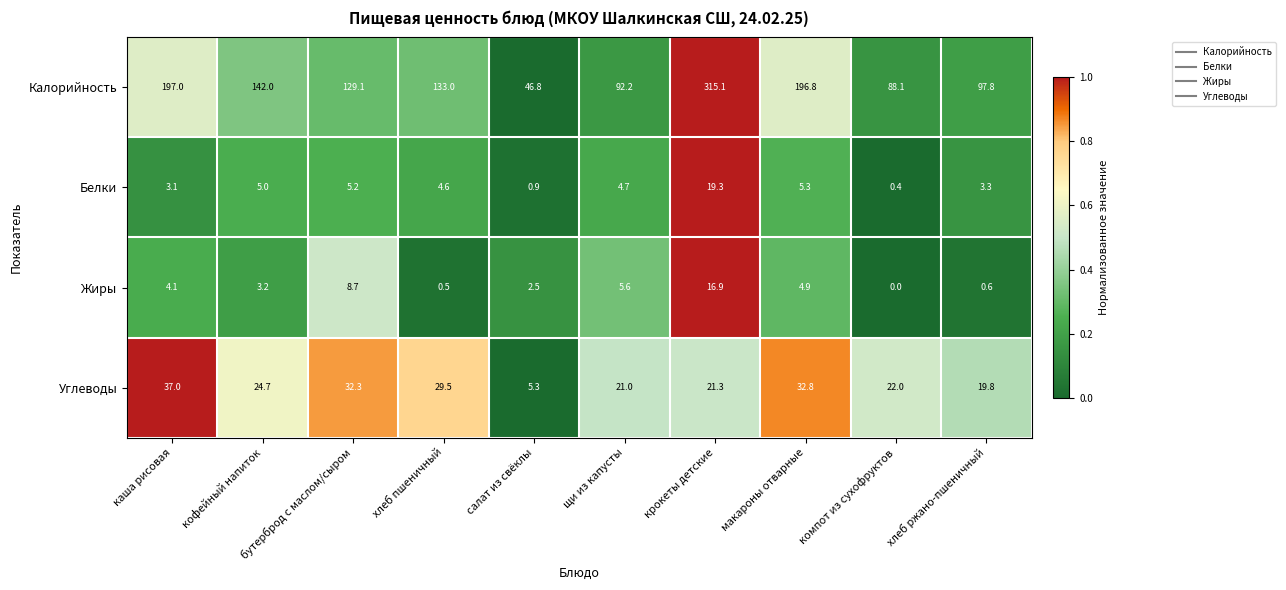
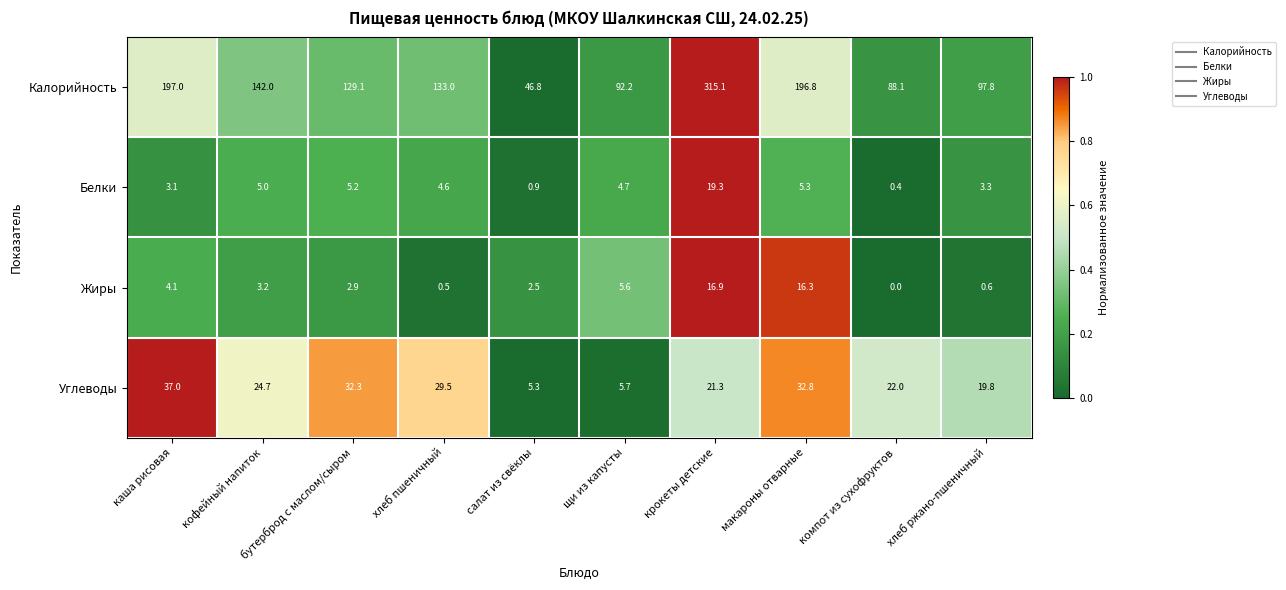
Жиры, бутерброд с маслом/сыром: 8.7 -> 2.9
Жиры, макароны отварные: 4.9 -> 16.3
Углеводы, щи из капусты: 21.0 -> 5.7
